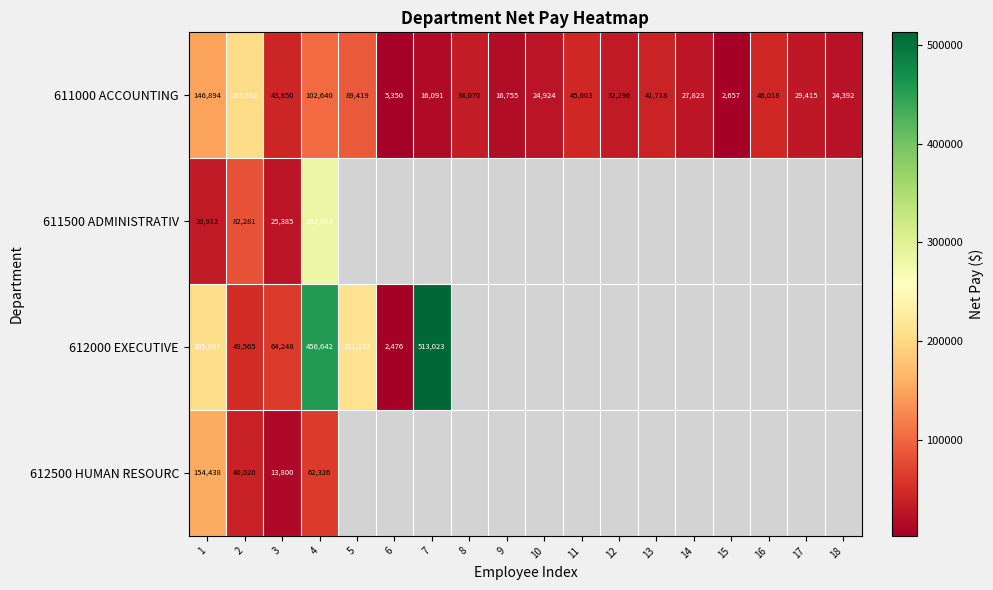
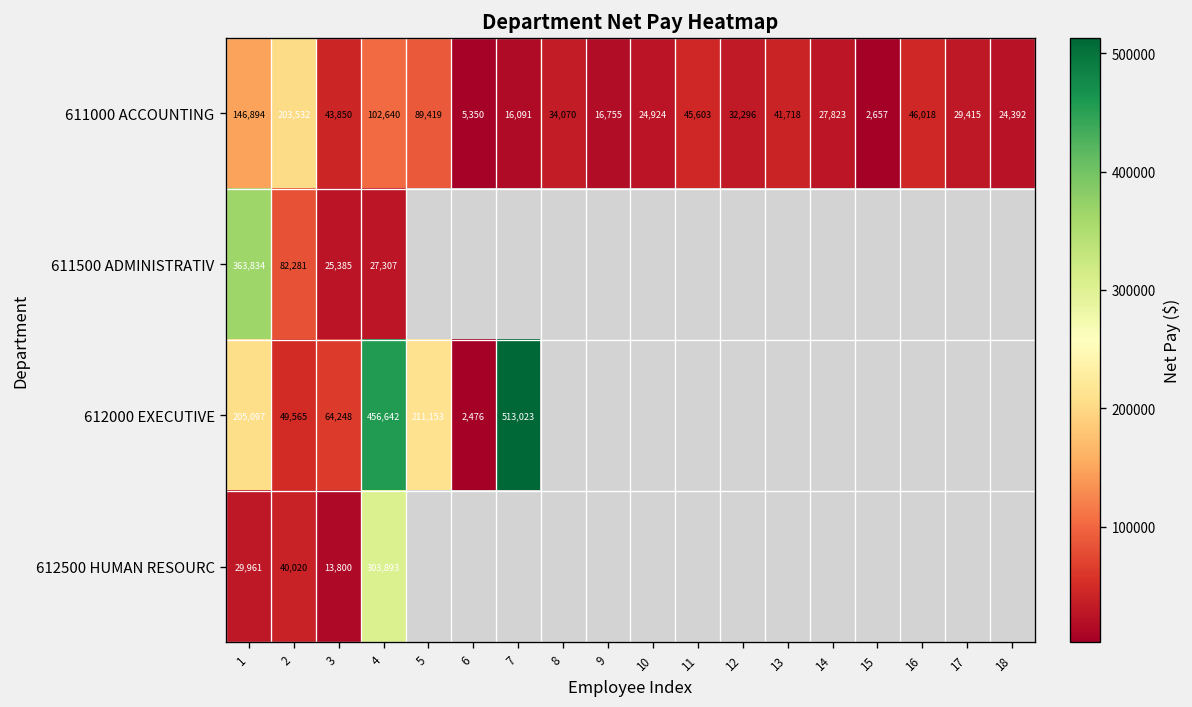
611500 ADMINISTRATIV, 1: 30,912 -> 363,834
611500 ADMINISTRATIV, 4: 282,093 -> 27,307
612500 HUMAN RESOURC, 1: 154,438 -> 29,961
612500 HUMAN RESOURC, 4: 62,326 -> 303,893
